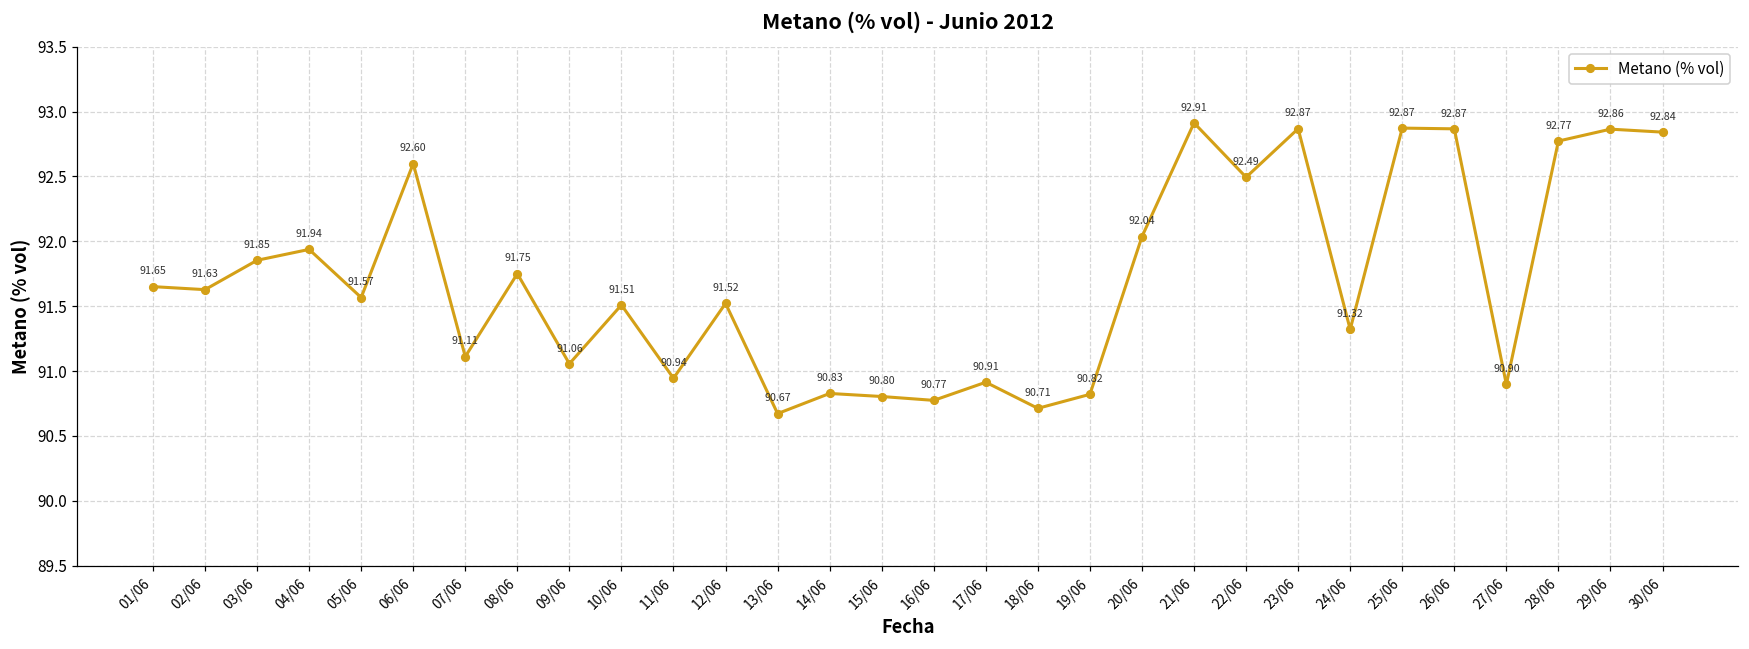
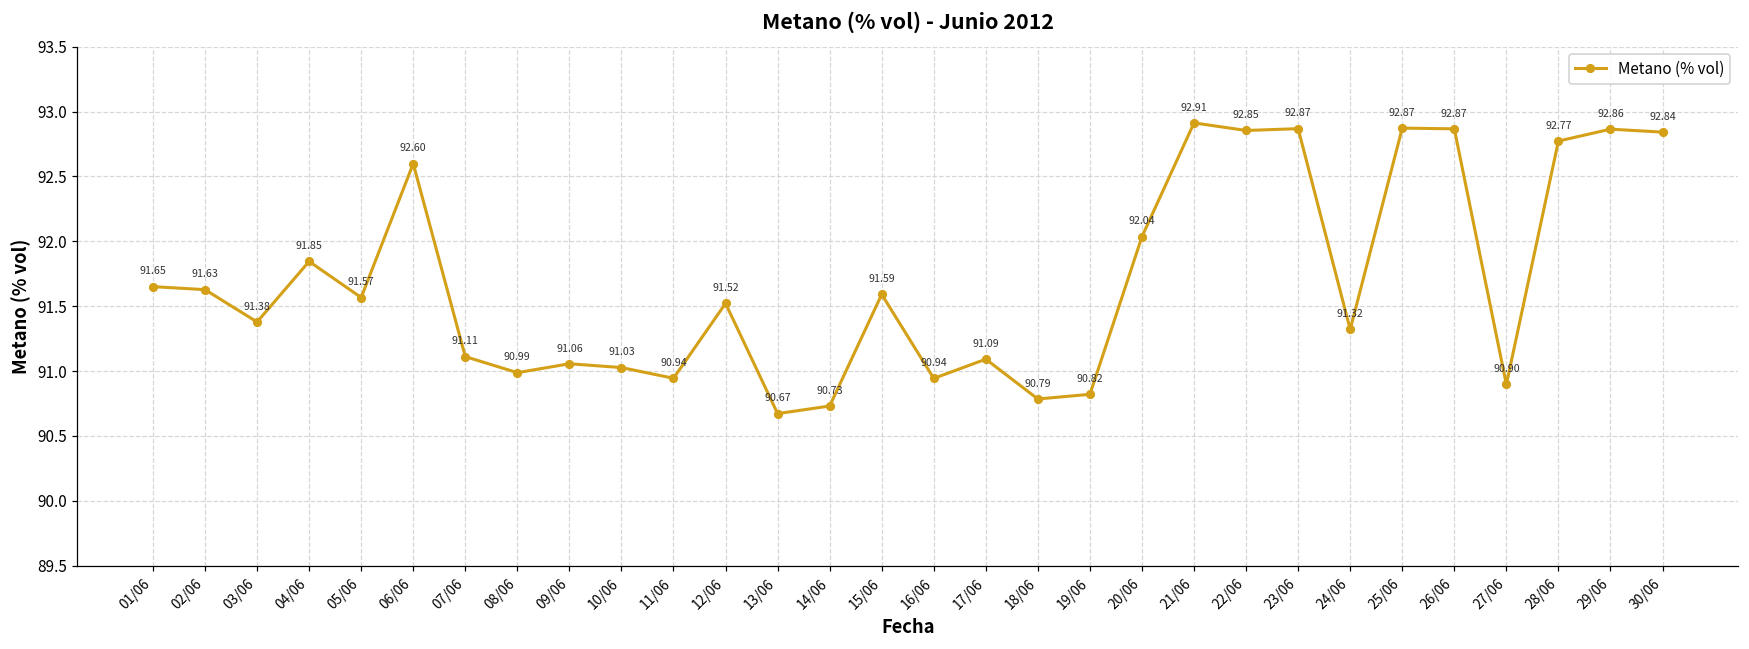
03/06: 91.85 -> 91.38
04/06: 91.94 -> 91.85
08/06: 91.75 -> 90.99
10/06: 91.51 -> 91.03
14/06: 90.83 -> 90.73
15/06: 90.80 -> 91.59
16/06: 90.77 -> 90.94
17/06: 90.91 -> 91.09
18/06: 90.71 -> 90.79
22/06: 92.49 -> 92.85
